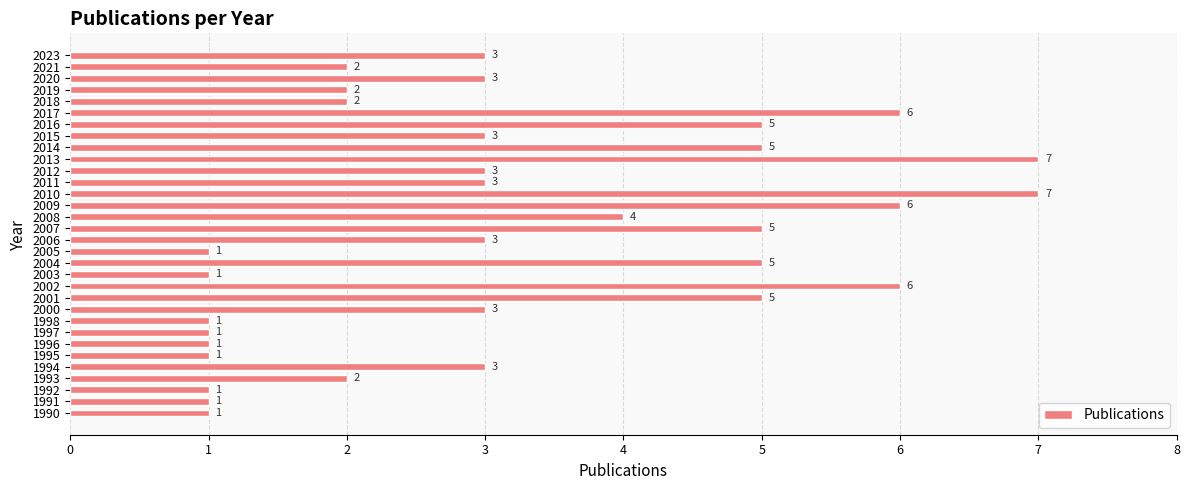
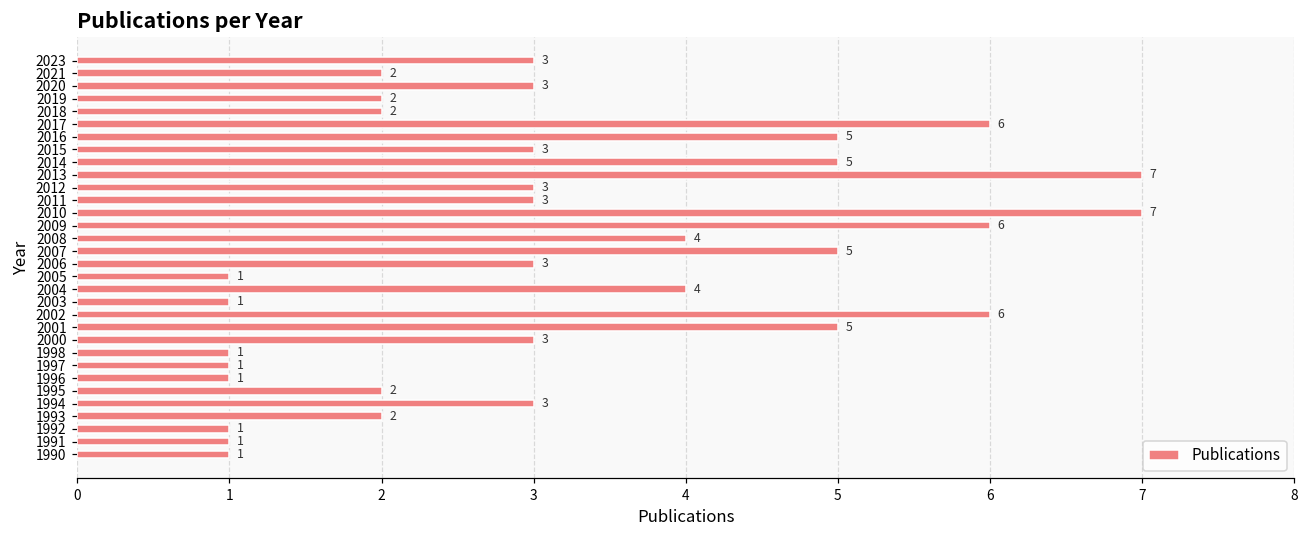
2004: 5 -> 4
1995: 1 -> 2
